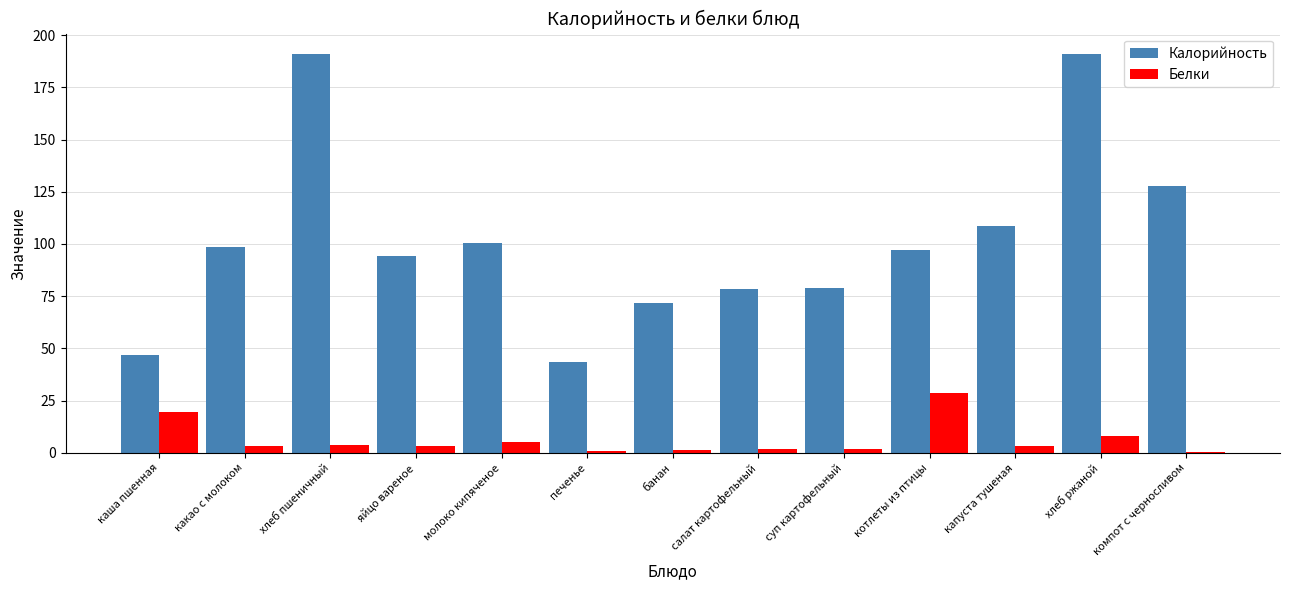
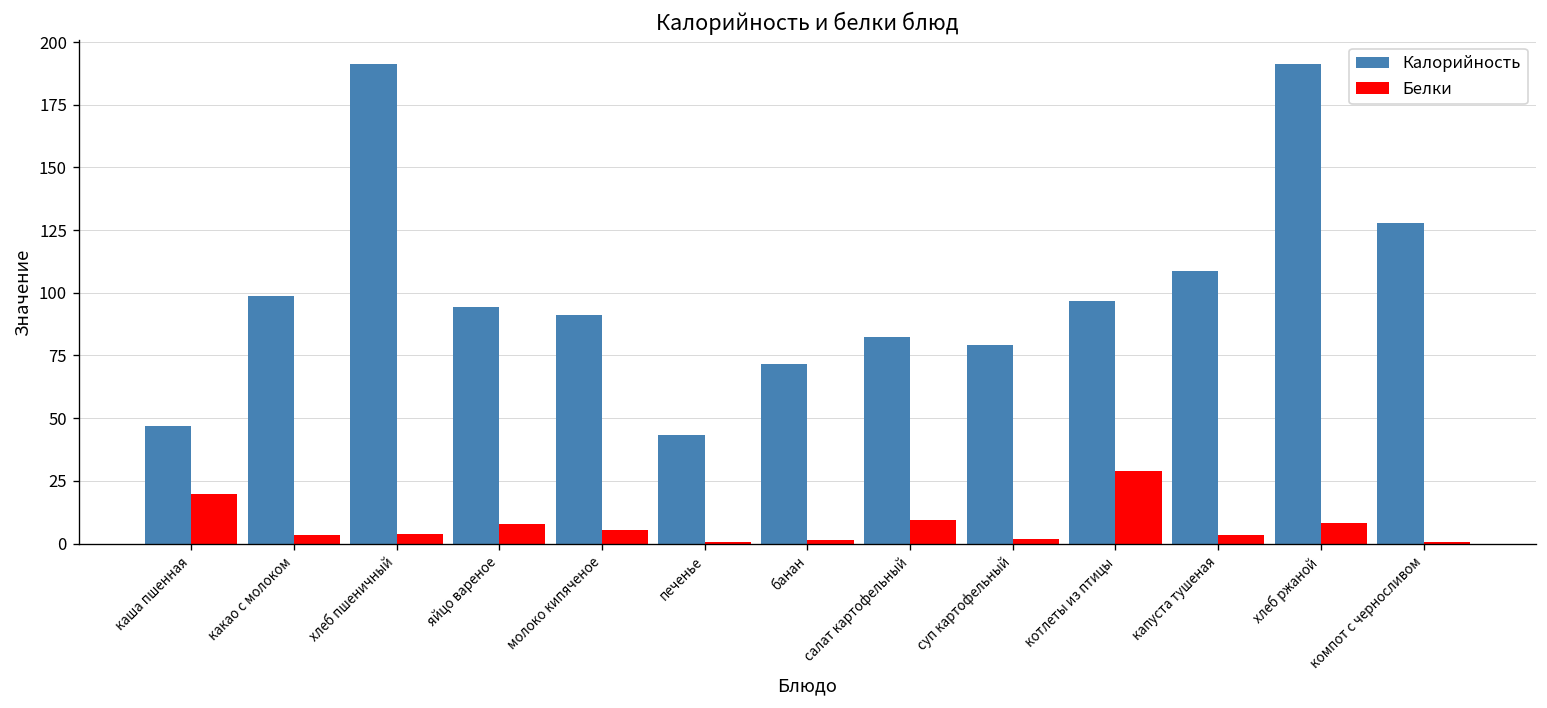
Белки, яйцо вареное: 3 -> 8
Калорийность, молоко кипяченое: 100 -> 91
Калорийность, салат картофельный: 79 -> 83
Белки, салат картофельный: 2 -> 9
